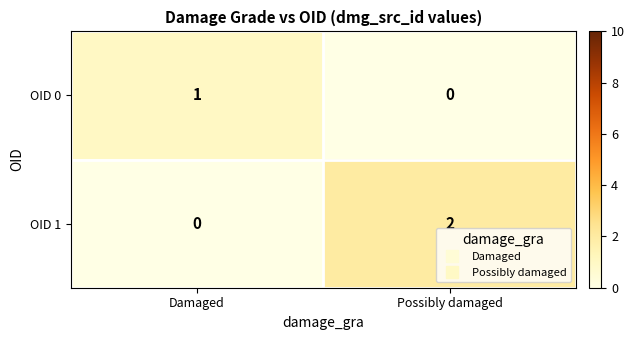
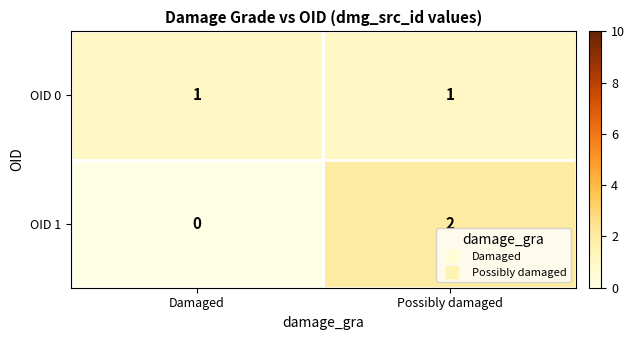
OID 0, Possibly damaged: 0 -> 1
